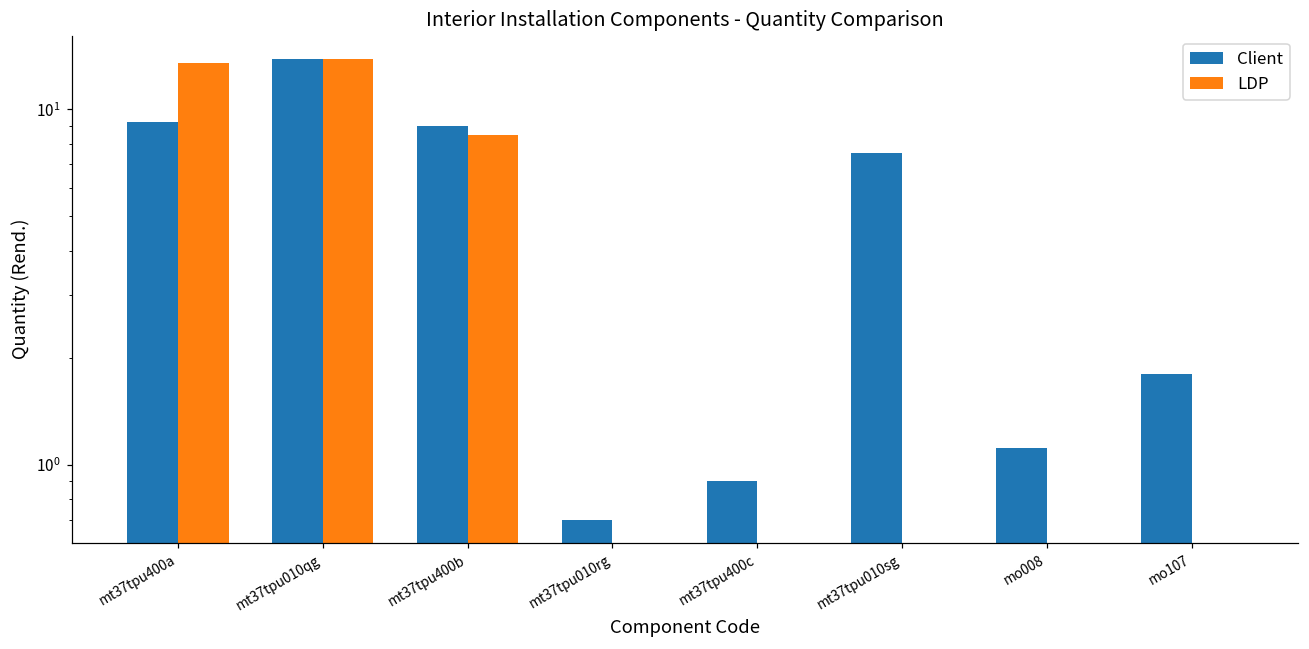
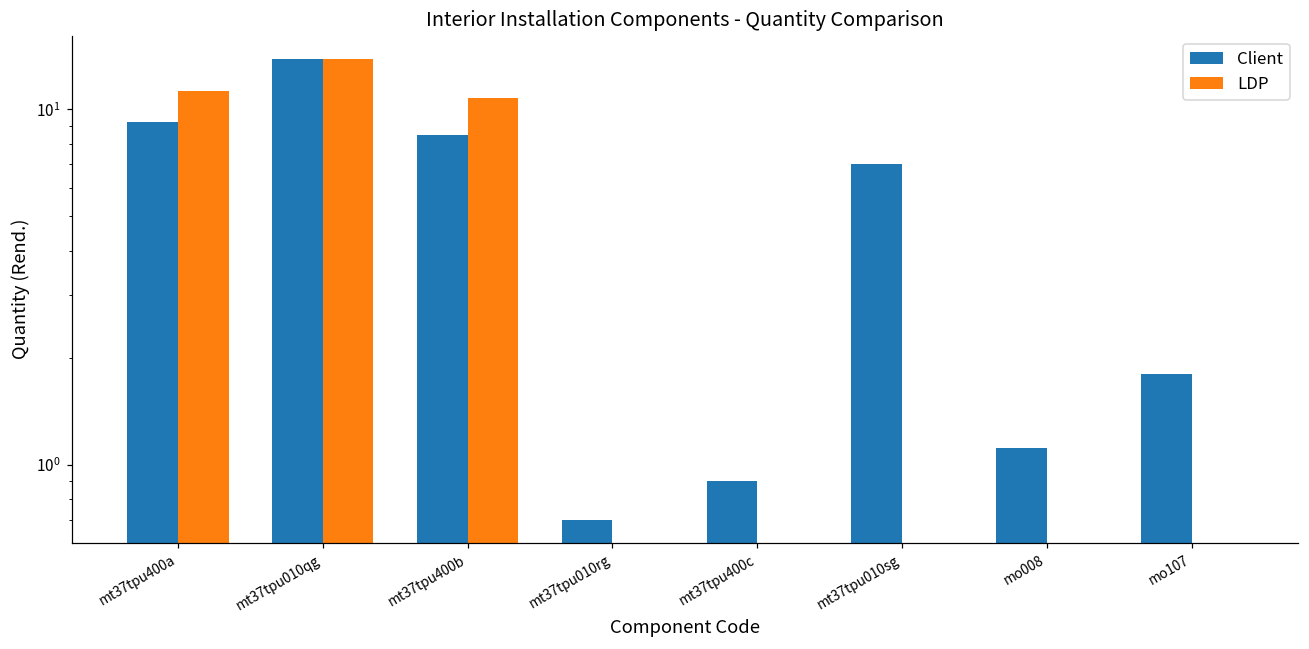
LDP, mt37tpu400a: 13.5 -> 11.3
Client, mt37tpu400b: 9.0 -> 8.5
LDP, mt37tpu400b: 8.5 -> 10.8
Client, mt37tpu010sg: 7.5 -> 7.0
